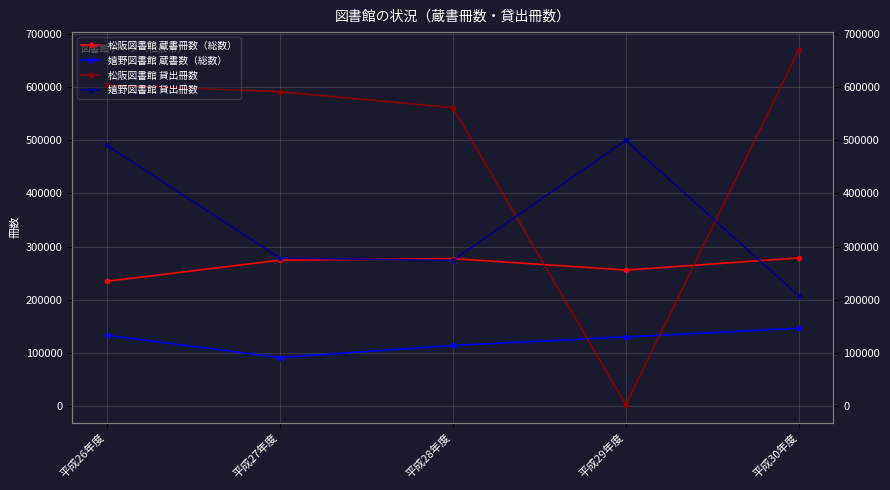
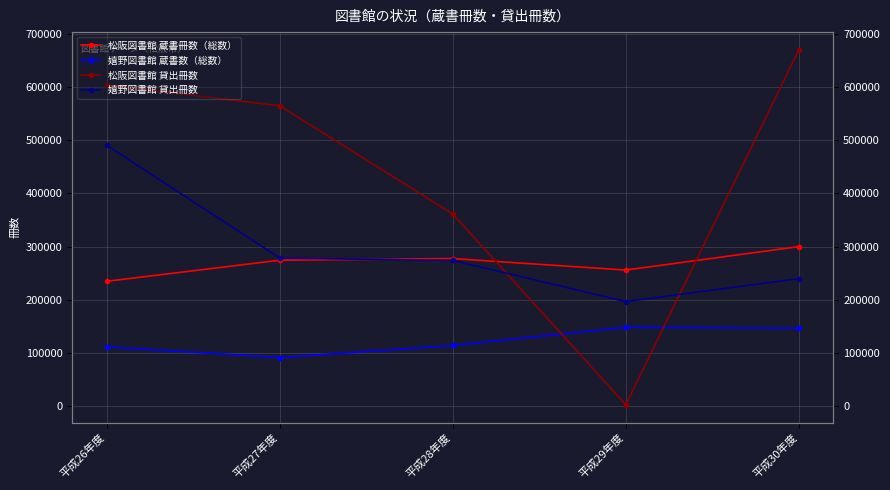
嬉野図書館 蔵書数（総数）, 平成26年度: 130000 -> 110000
松阪図書館 貸出冊数, 平成27年度: 590000 -> 570000
松阪図書館 貸出冊数, 平成28年度: 560000 -> 360000
嬉野図書館 蔵書数（総数）, 平成29年度: 130000 -> 150000
嬉野図書館 貸出冊数, 平成29年度: 500000 -> 200000
松阪図書館 蔵書冊数（総数）, 平成30年度: 280000 -> 300000
嬉野図書館 貸出冊数, 平成30年度: 210000 -> 240000
